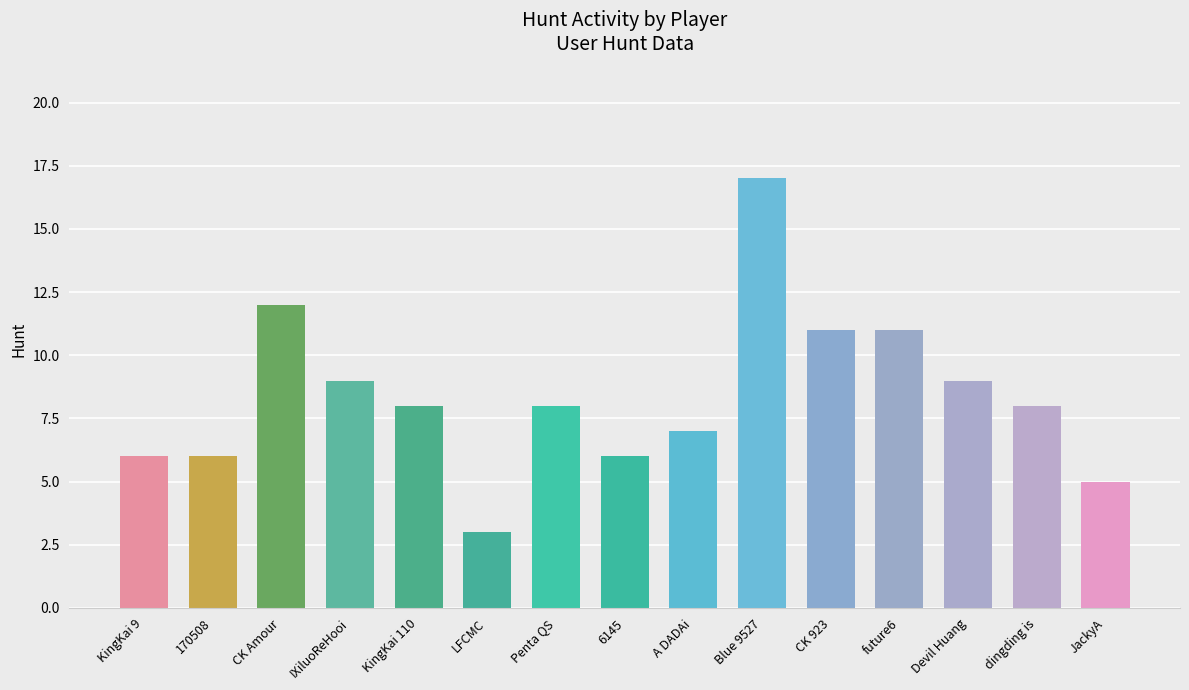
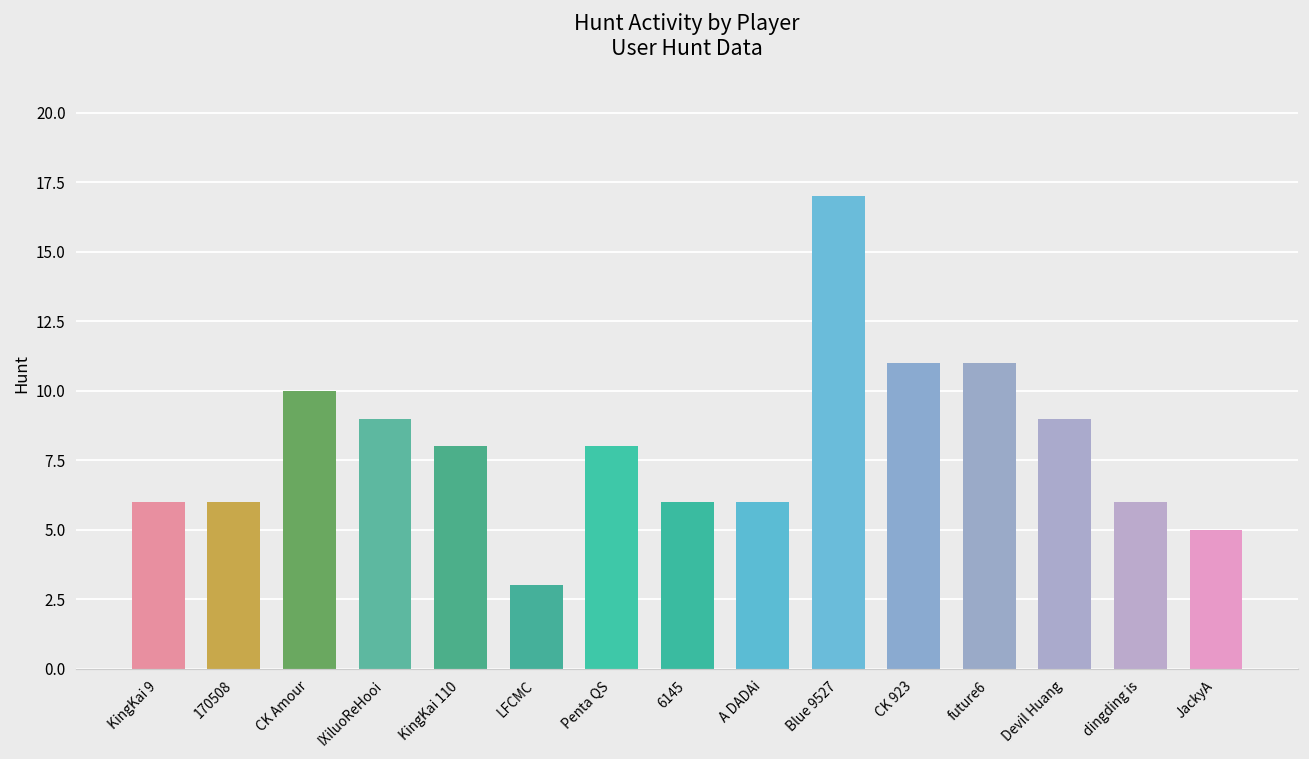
CK Amour: 12 -> 10
A DADAi: 7 -> 6
dingding is: 8 -> 6
